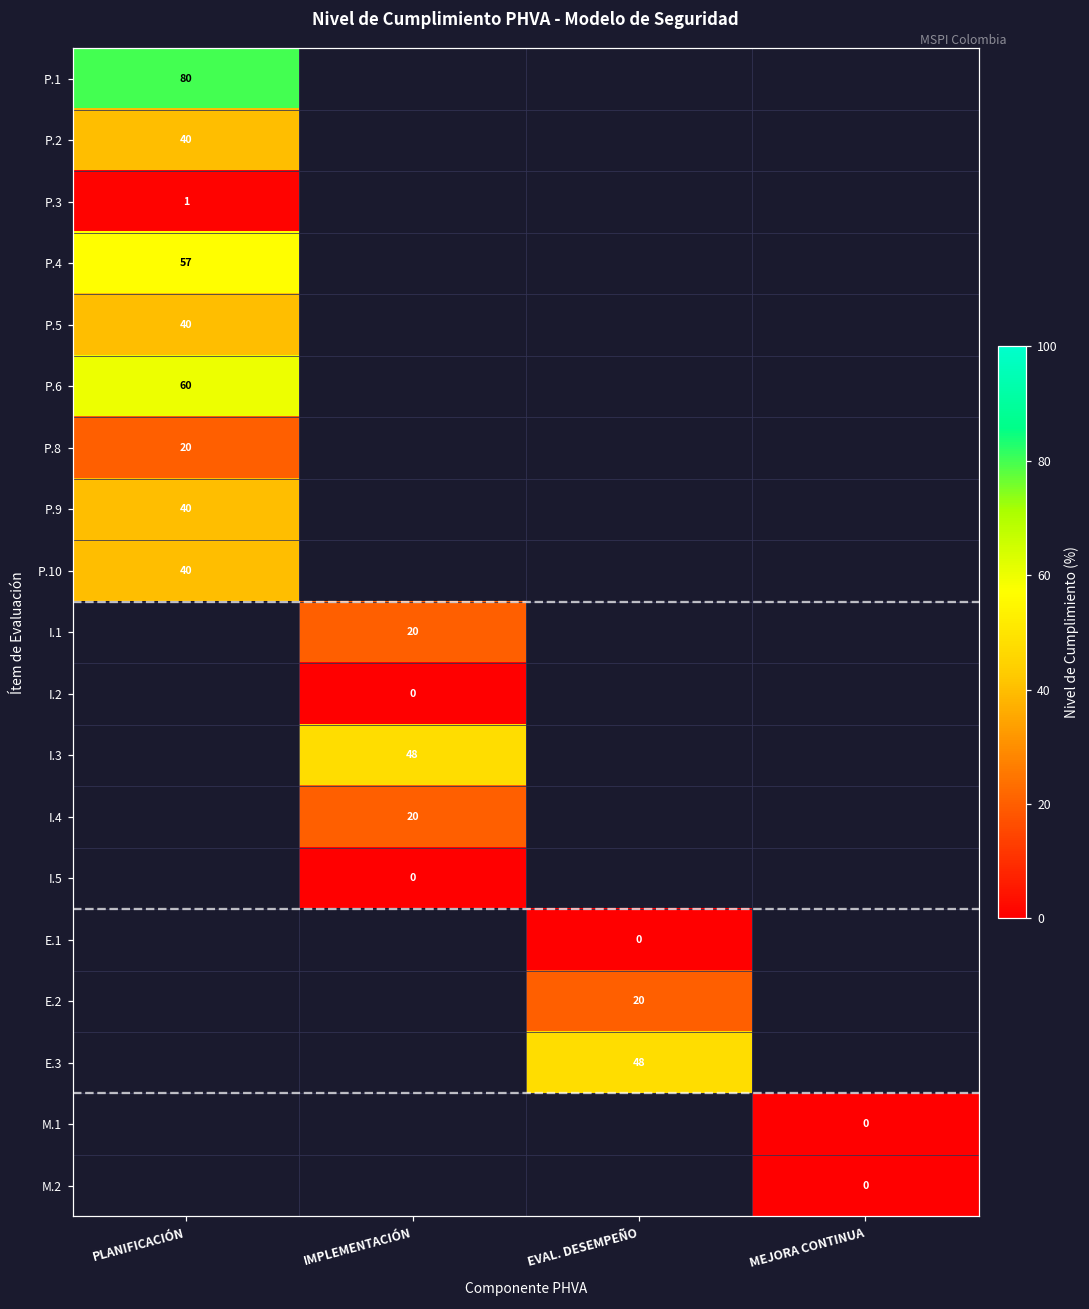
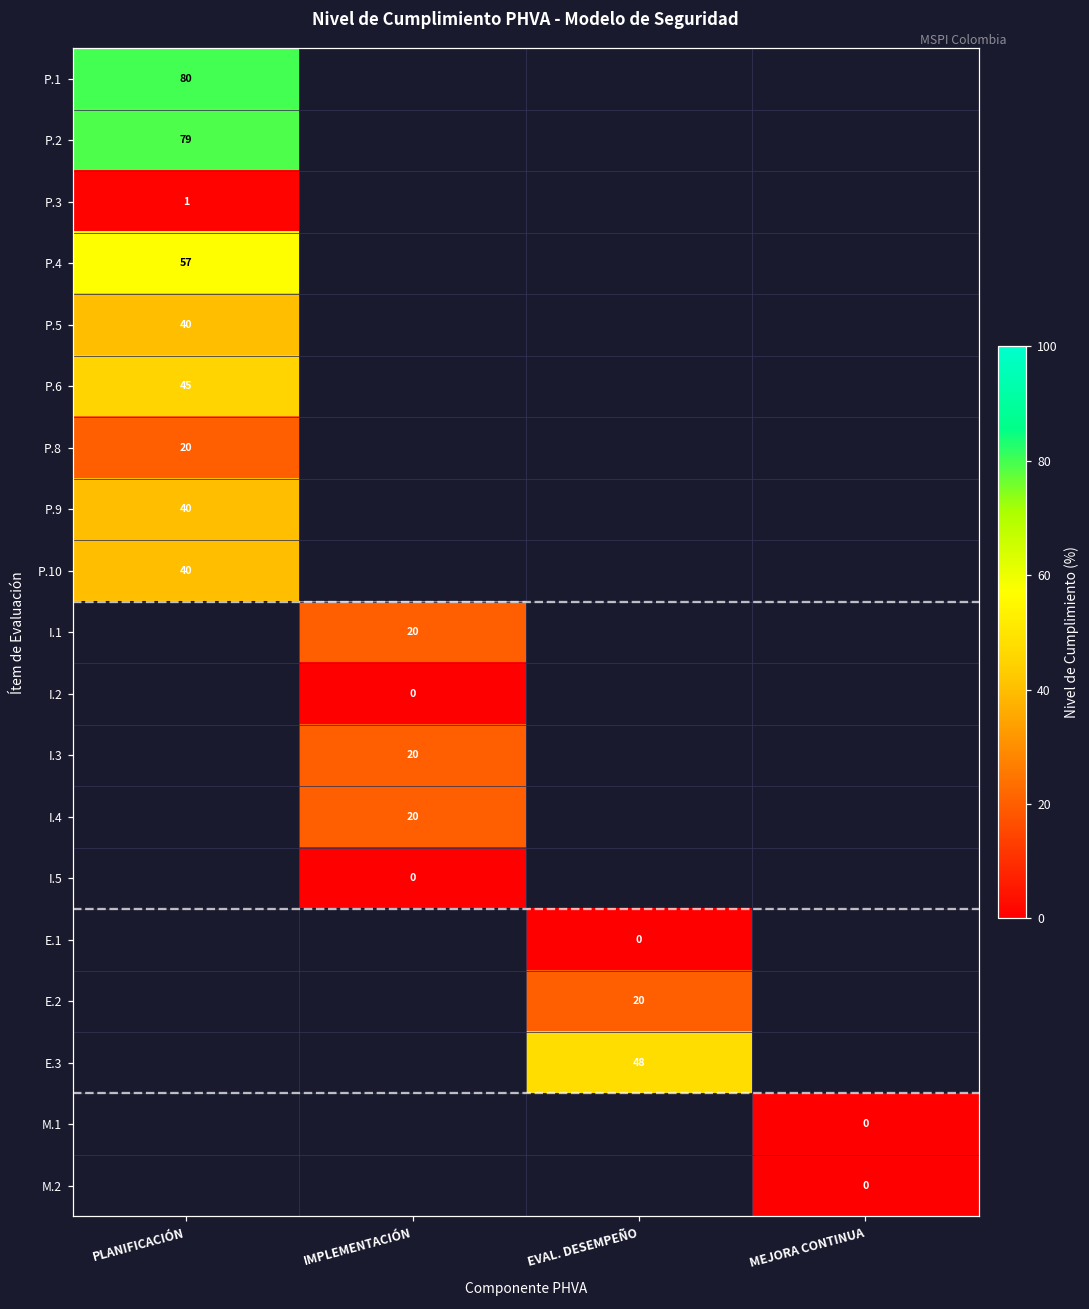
P.2, PLANIFICACIÓN: 40 -> 79
P.6, PLANIFICACIÓN: 60 -> 45
I.3, IMPLEMENTACIÓN: 48 -> 20
